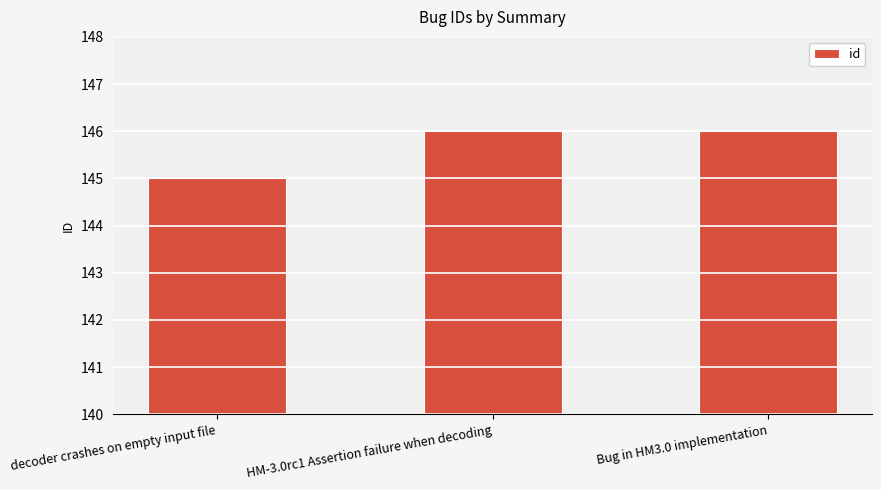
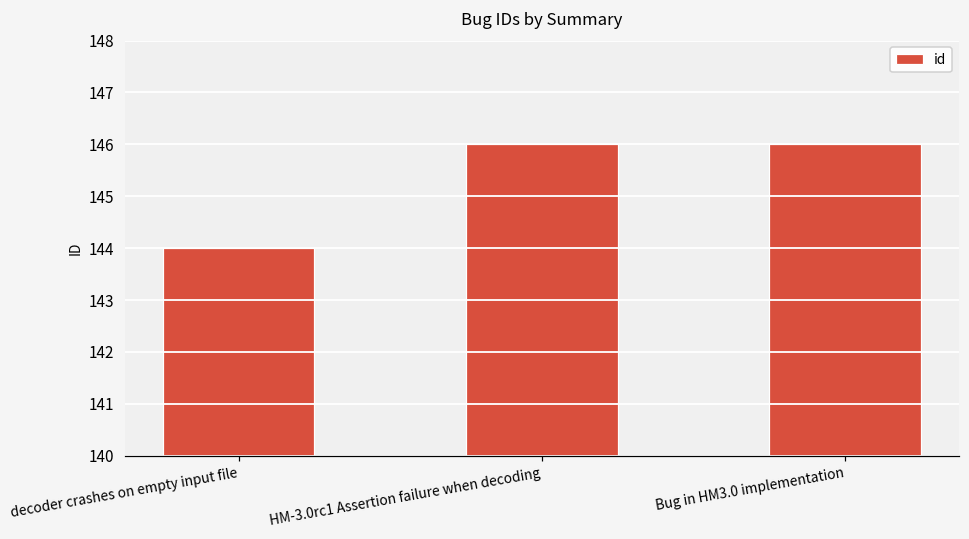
decoder crashes on empty input file: 145 -> 144
